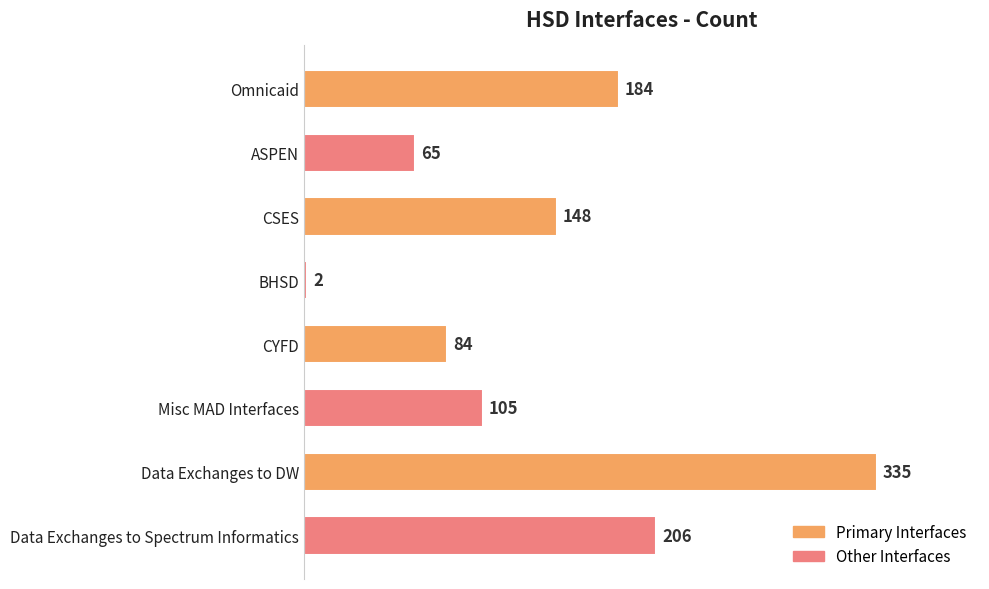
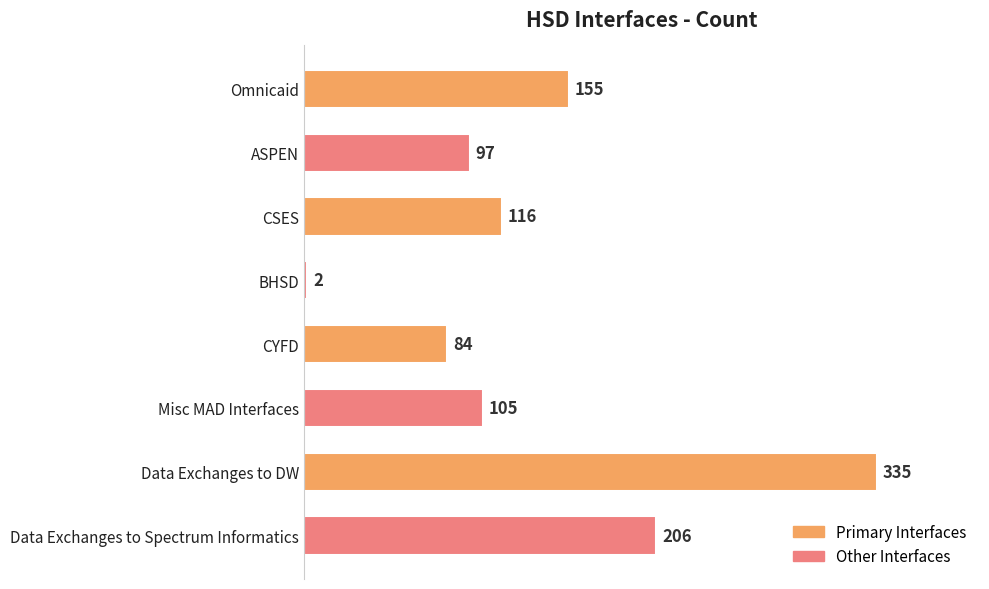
Omnicaid: 184 -> 155
ASPEN: 65 -> 97
CSES: 148 -> 116
